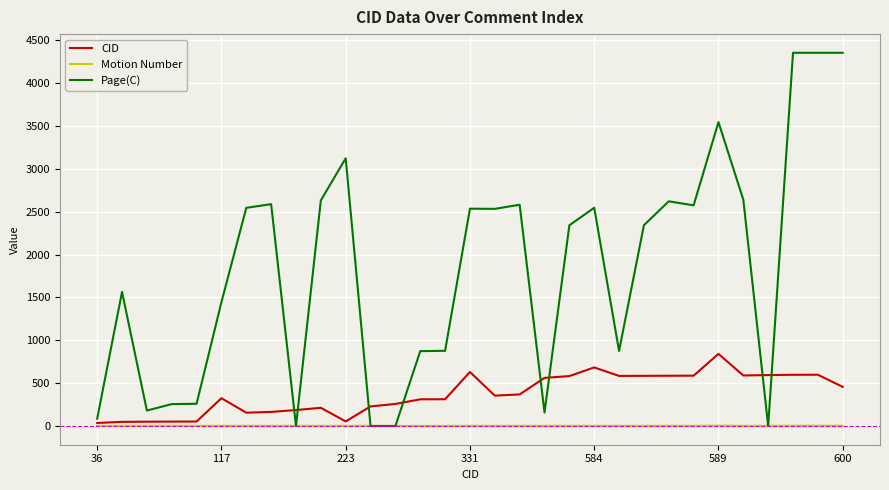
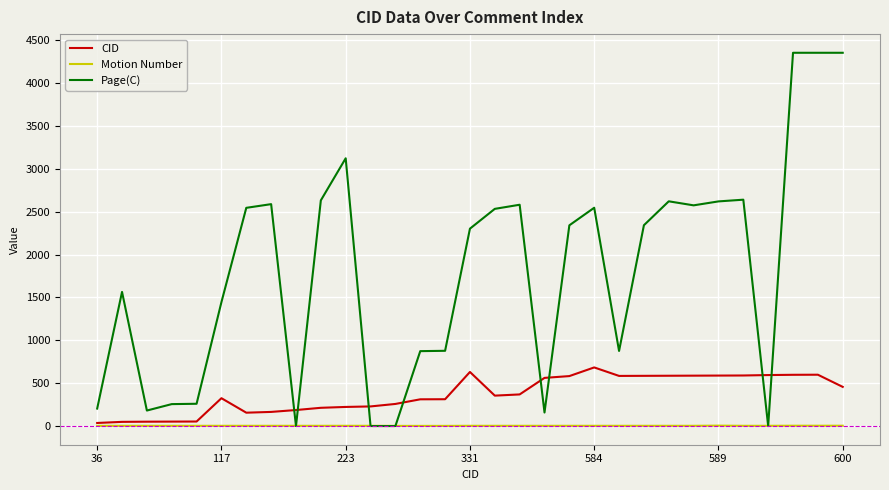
Page(C), 36: 100 -> 200
CID, 223: 100 -> 200
Page(C), 331: 2500 -> 2300
CID, 589: 800 -> 600
Page(C), 589: 3500 -> 2600
